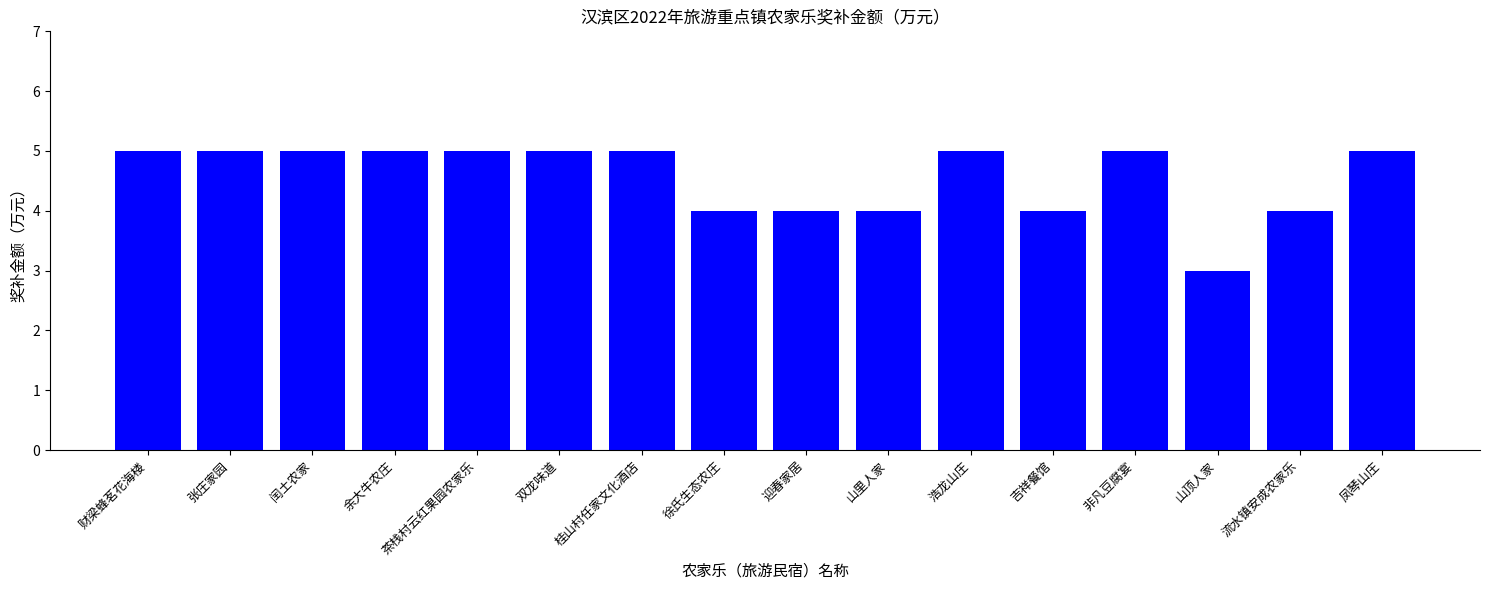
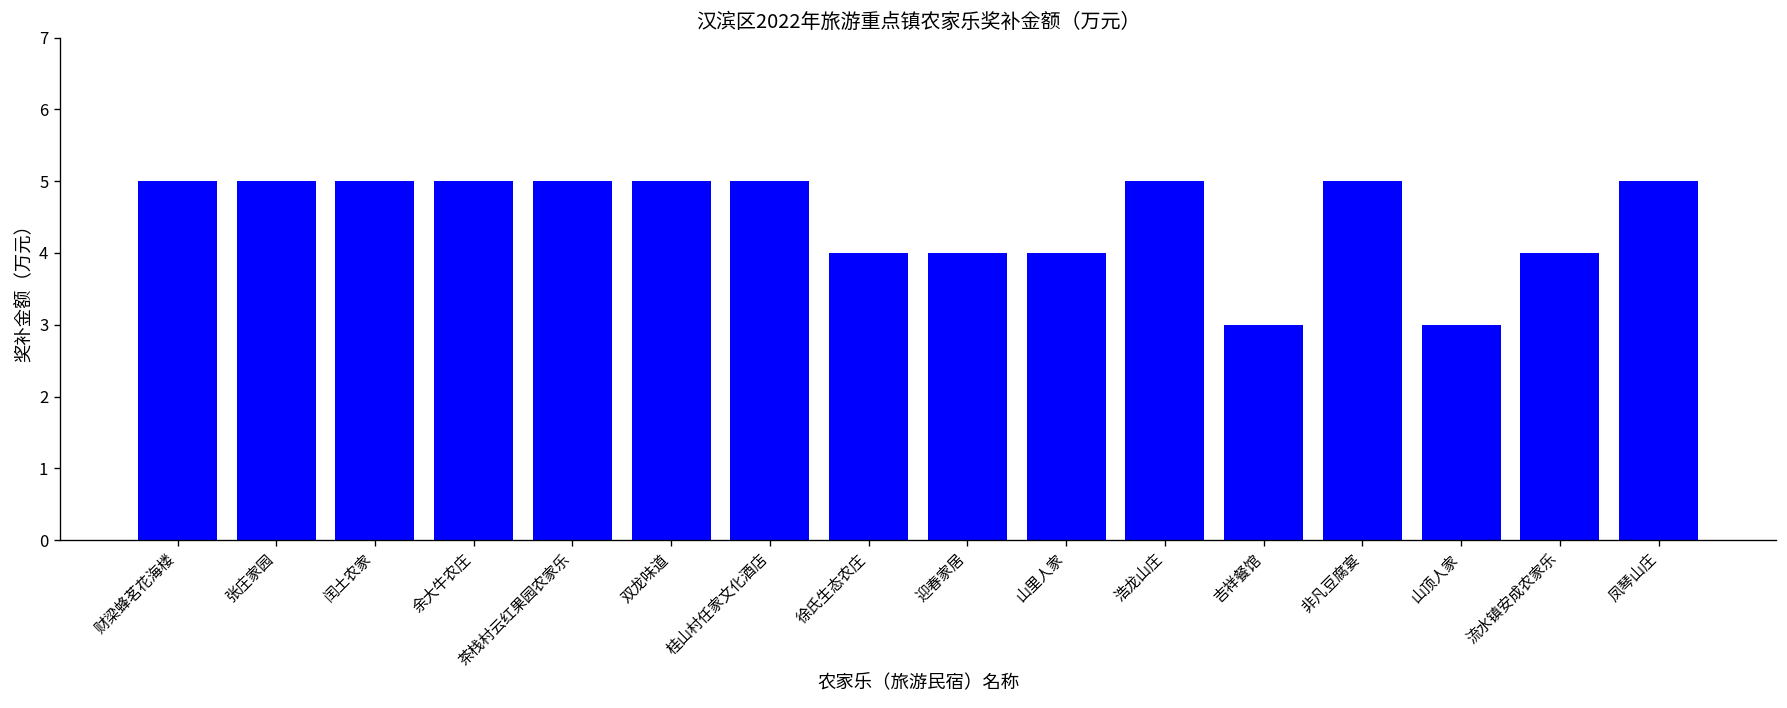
吉祥餐馆: 4 -> 3
